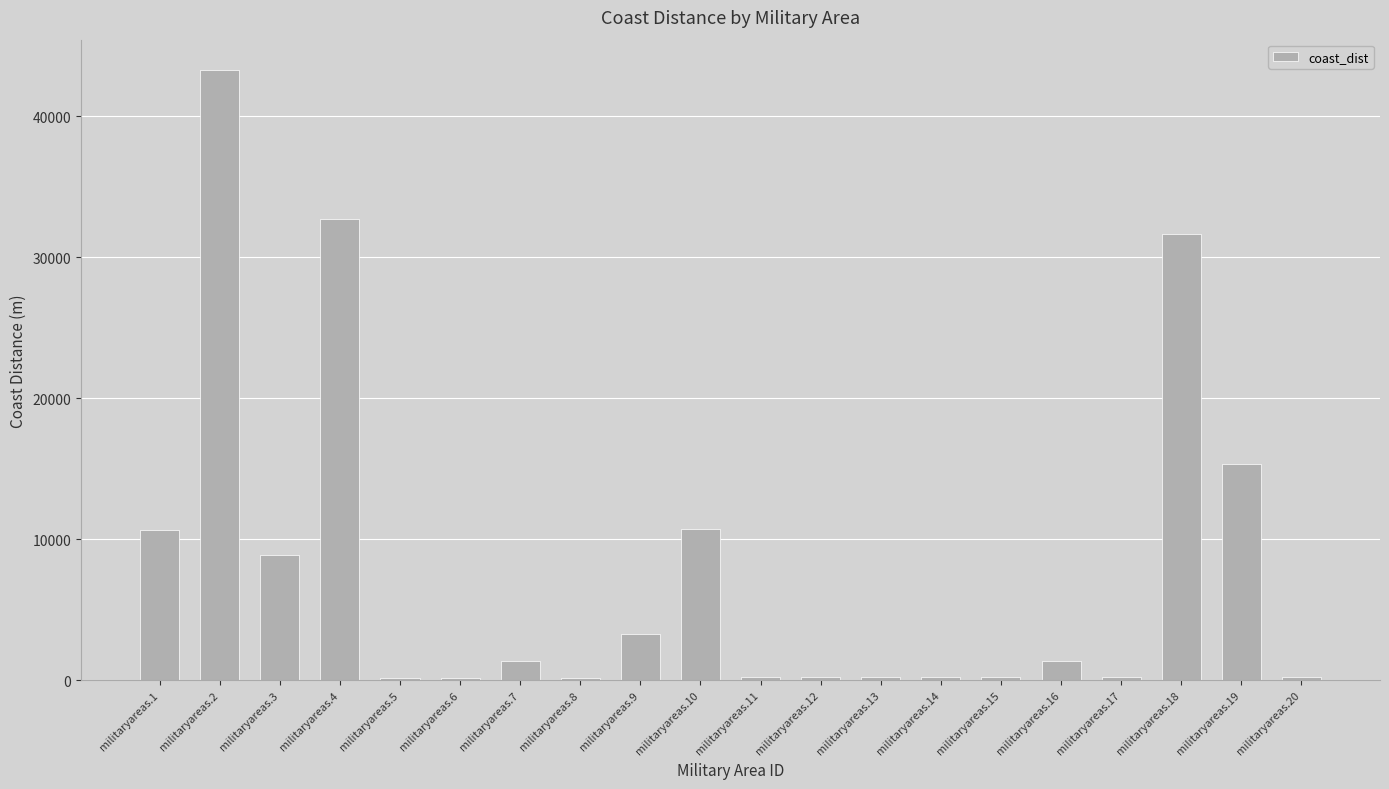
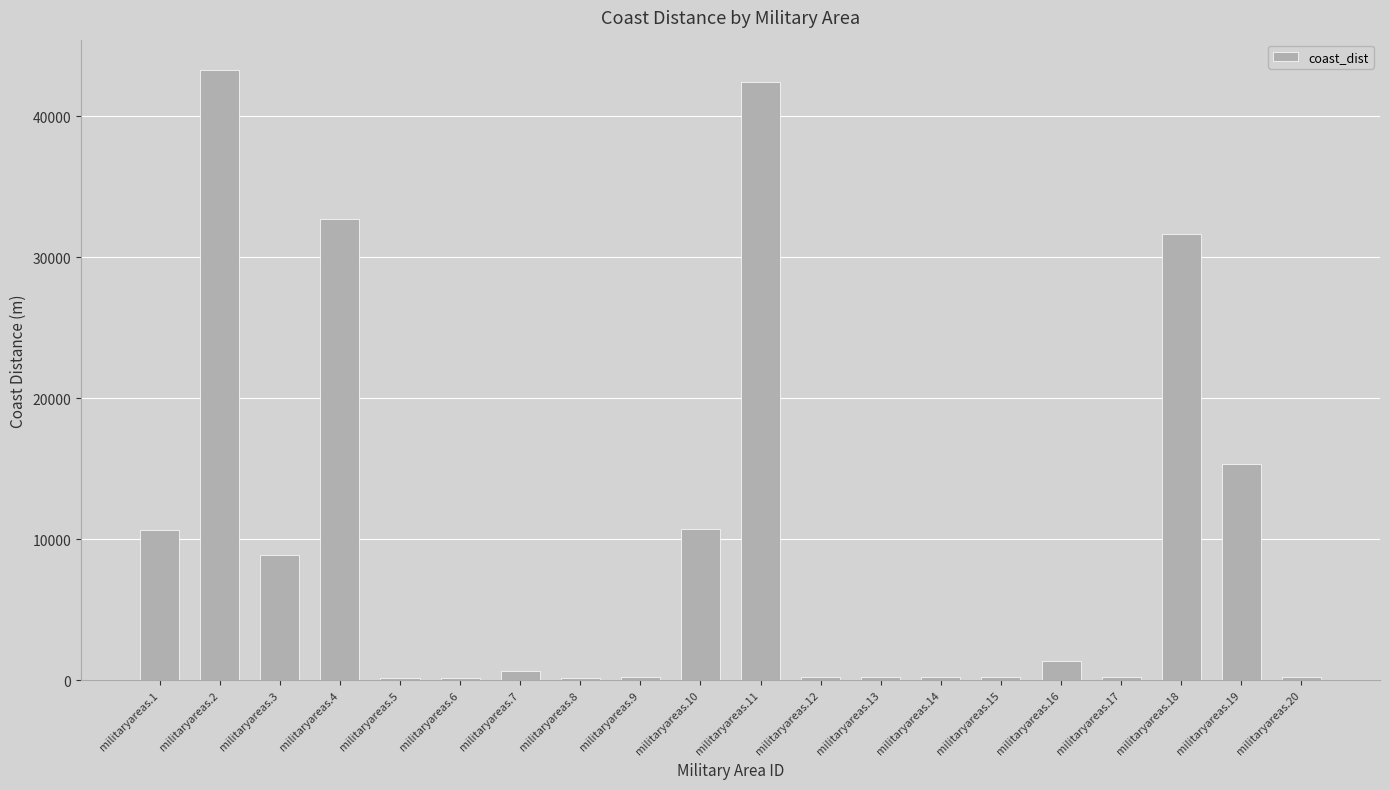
militaryareas.7: 1400 -> 700
militaryareas.9: 3300 -> 200
militaryareas.11: 300 -> 42400
